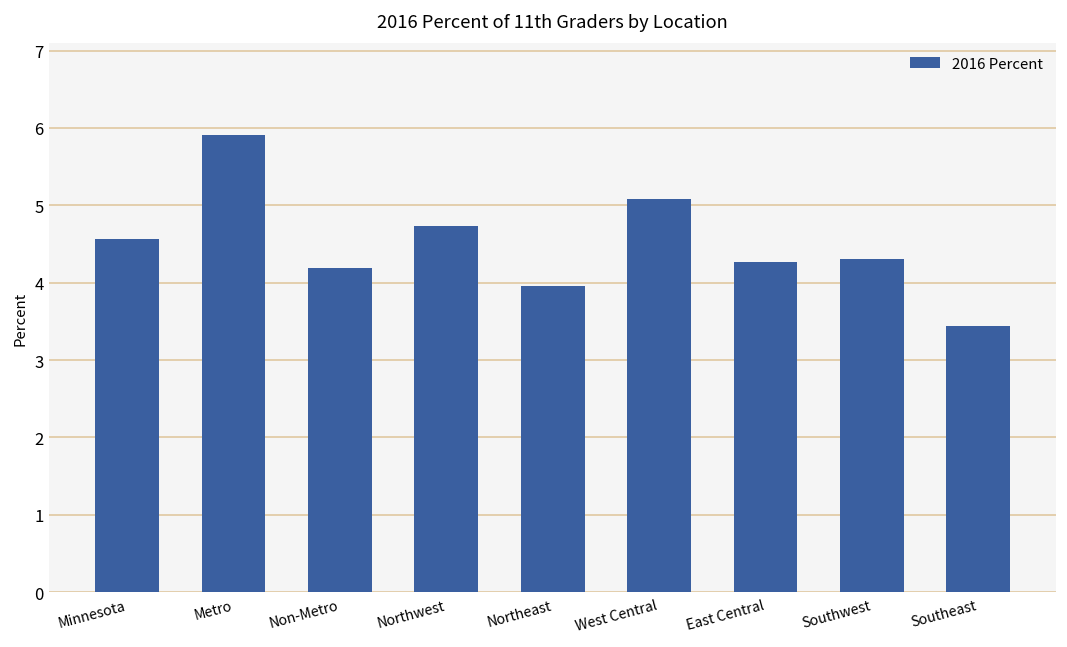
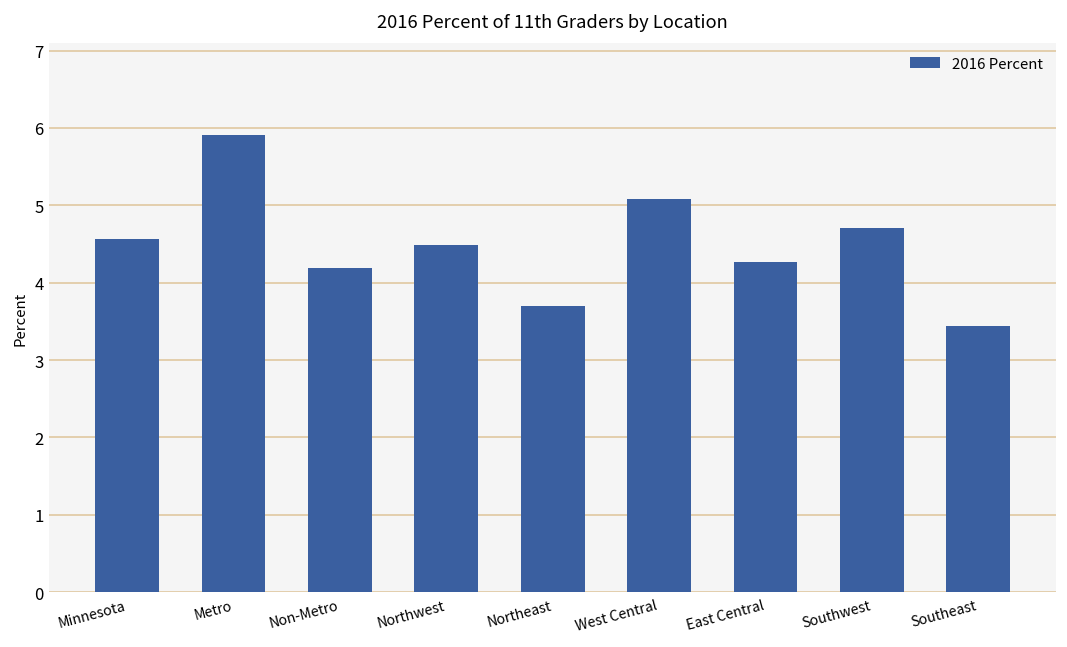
Northwest: 4.7 -> 4.5
Northeast: 4.0 -> 3.7
Southwest: 4.3 -> 4.7
